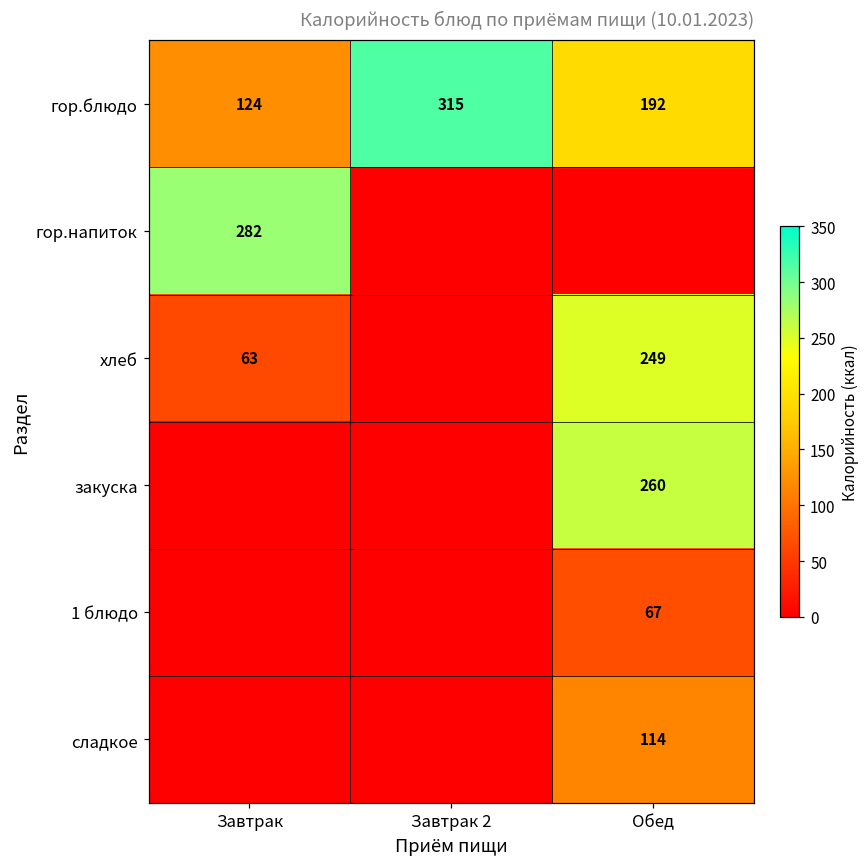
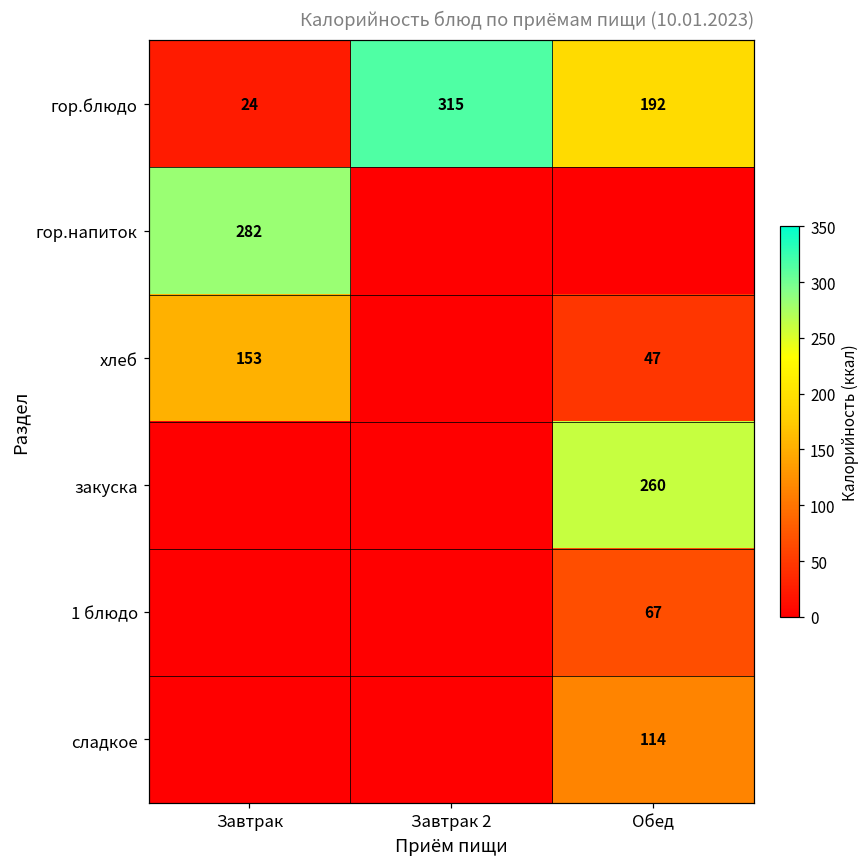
гор.блюдо, Завтрак: 124 -> 24
хлеб, Завтрак: 63 -> 153
хлеб, Обед: 249 -> 47
